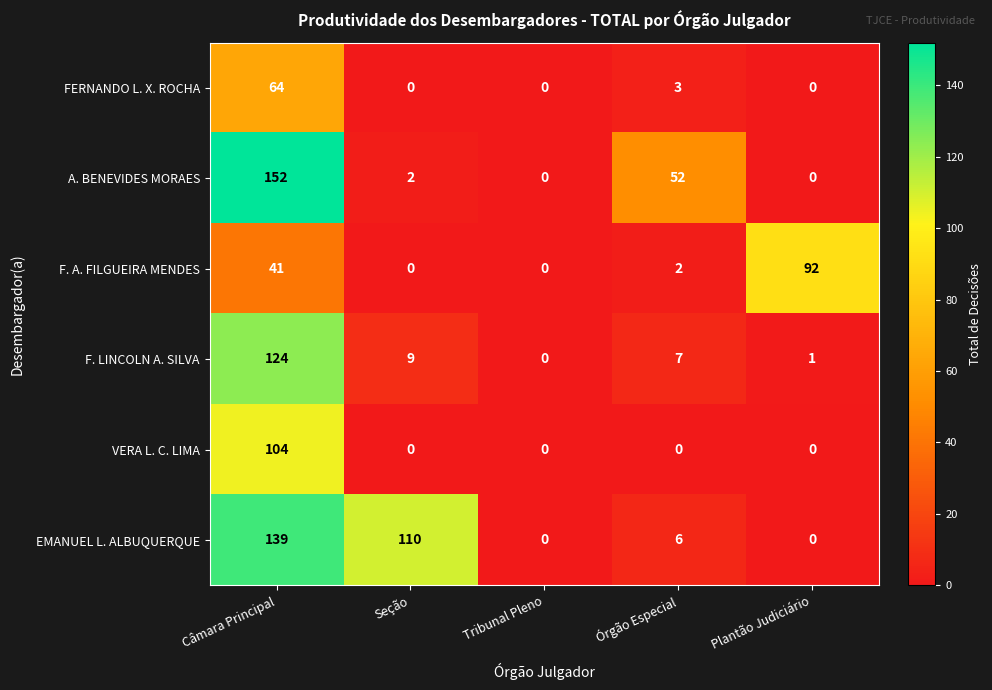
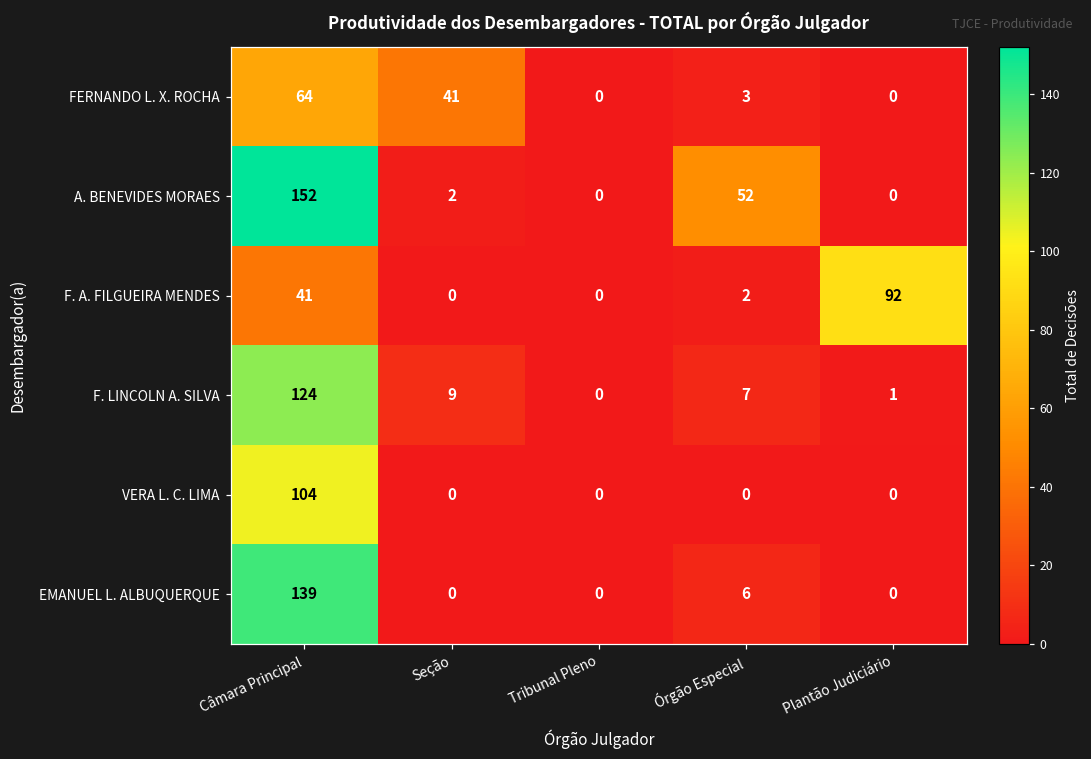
FERNANDO L. X. ROCHA, Seção: 0 -> 41
EMANUEL L. ALBUQUERQUE, Seção: 110 -> 0
